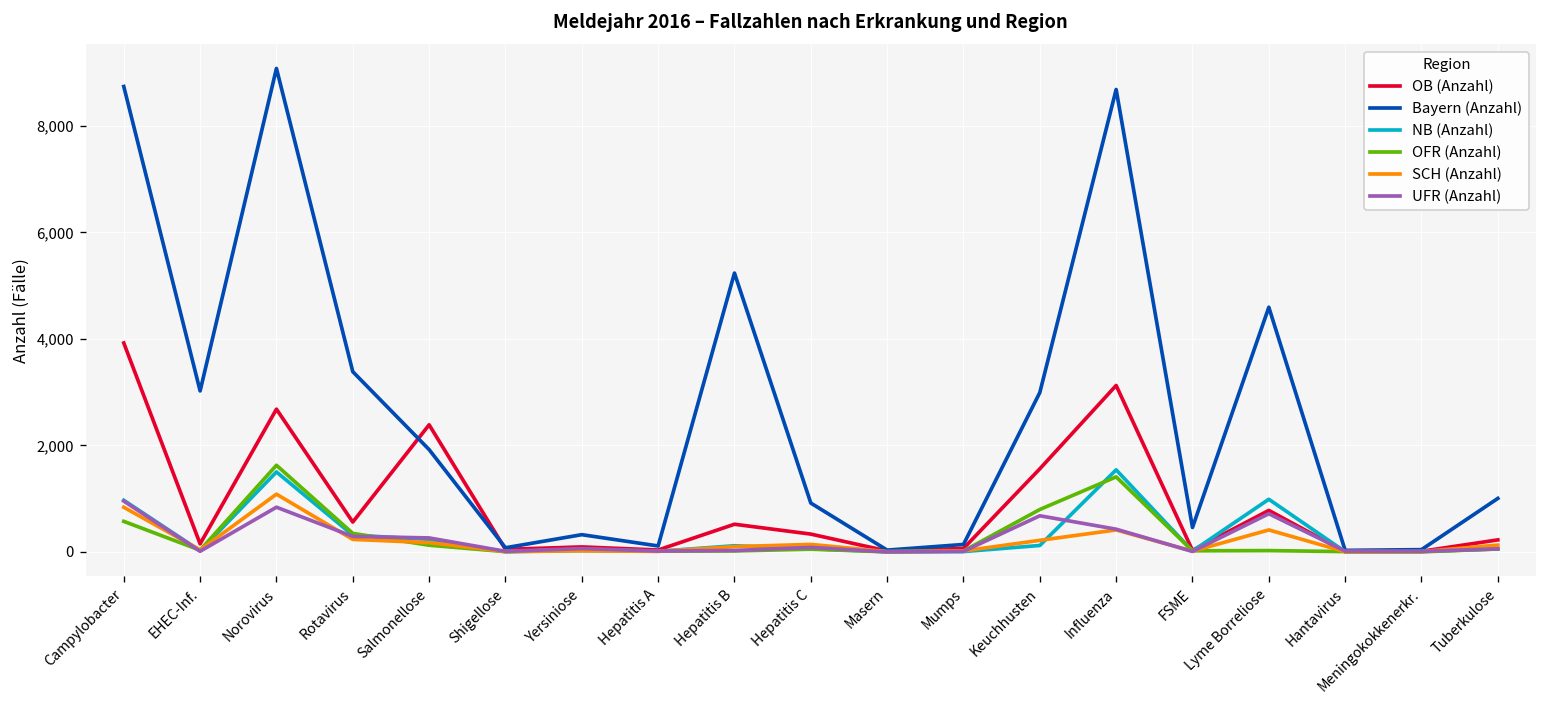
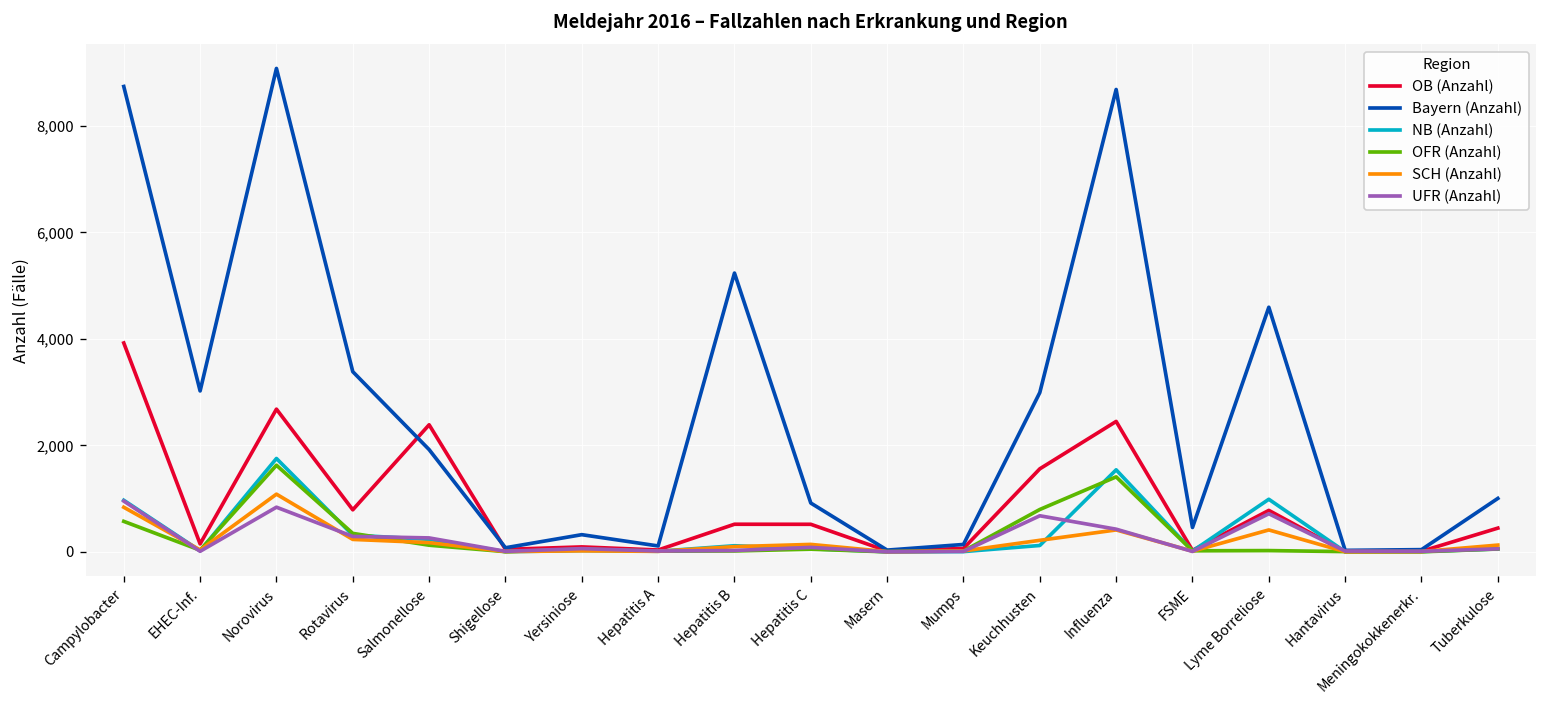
NB (Anzahl), Norovirus: 1,500 -> 1,800
OB (Anzahl), Rotavirus: 600 -> 800
OB (Anzahl), Hepatitis C: 300 -> 500
OB (Anzahl), Influenza: 3,100 -> 2,500
OB (Anzahl), Tuberkulose: 200 -> 400
